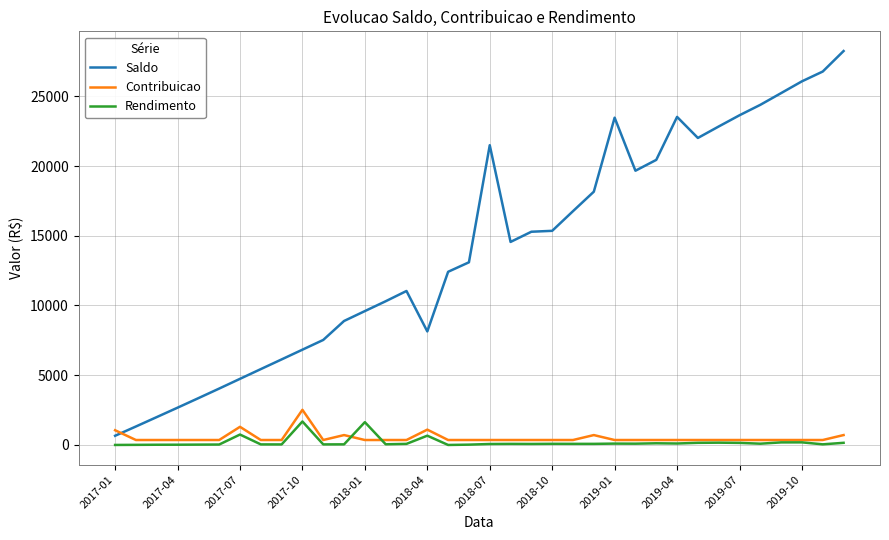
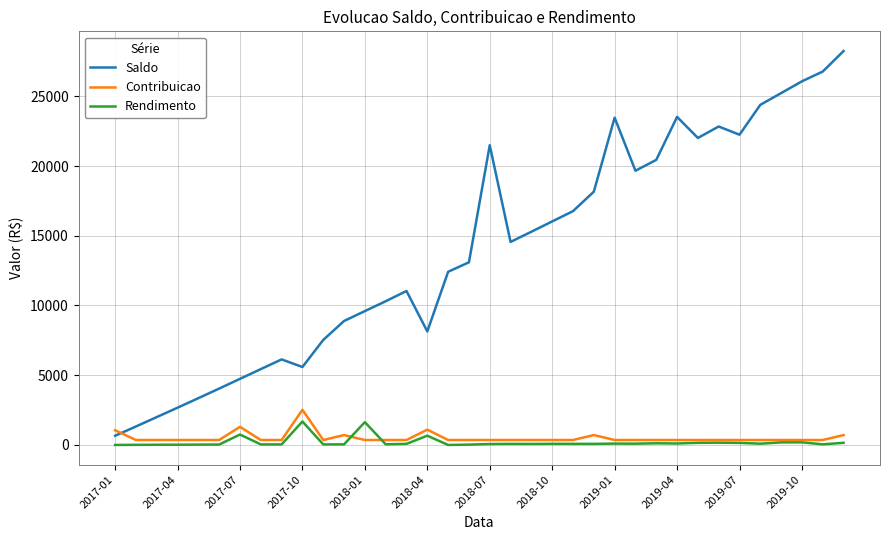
Saldo, 2017-10: 6800 -> 5600
Saldo, 2018-10: 15400 -> 16000
Saldo, 2019-07: 23600 -> 22200
